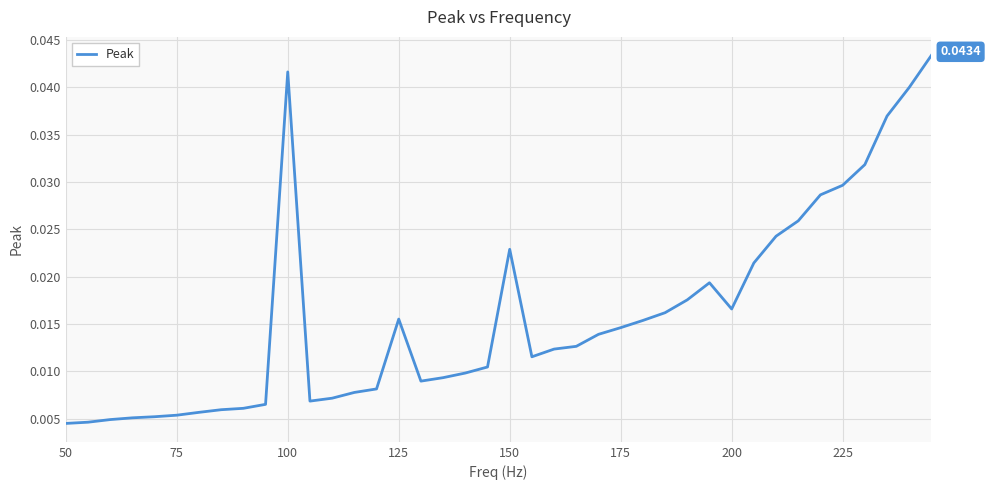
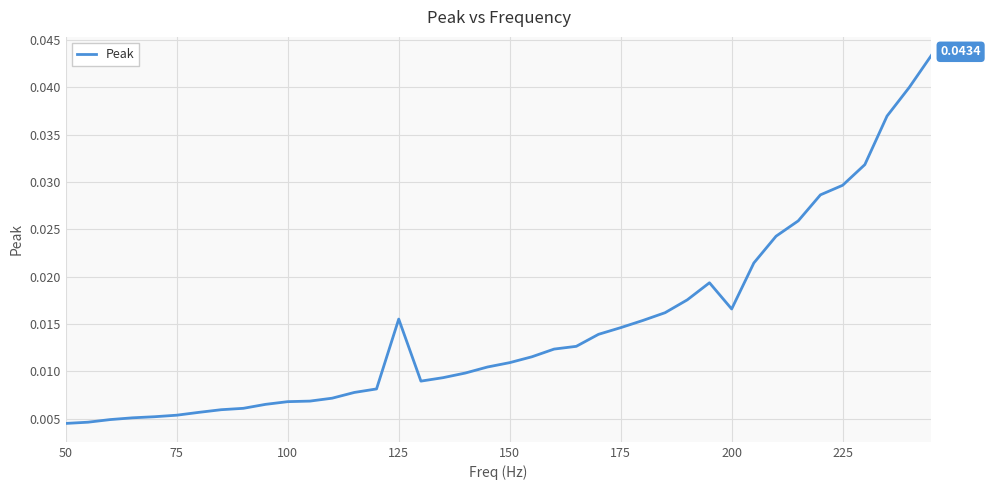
100: 0.042 -> 0.007
150: 0.023 -> 0.011
